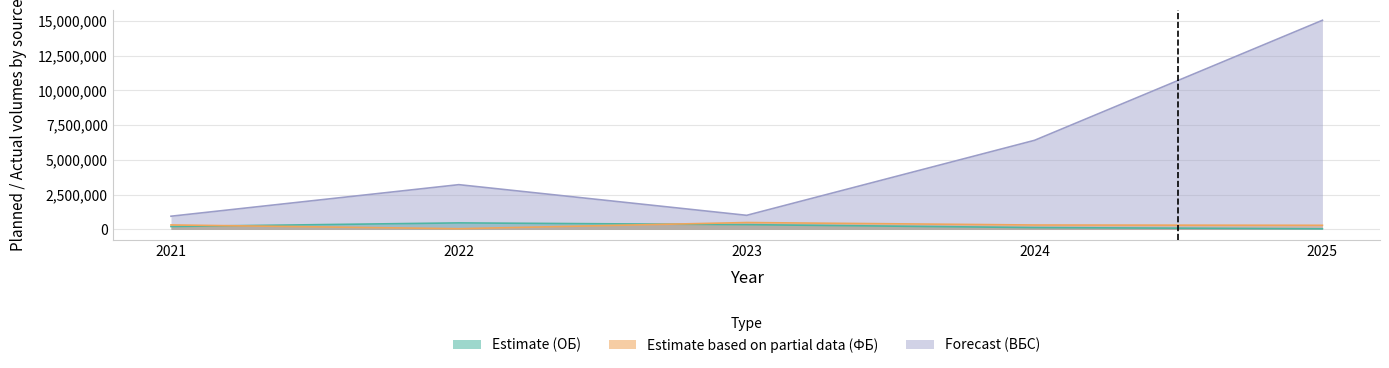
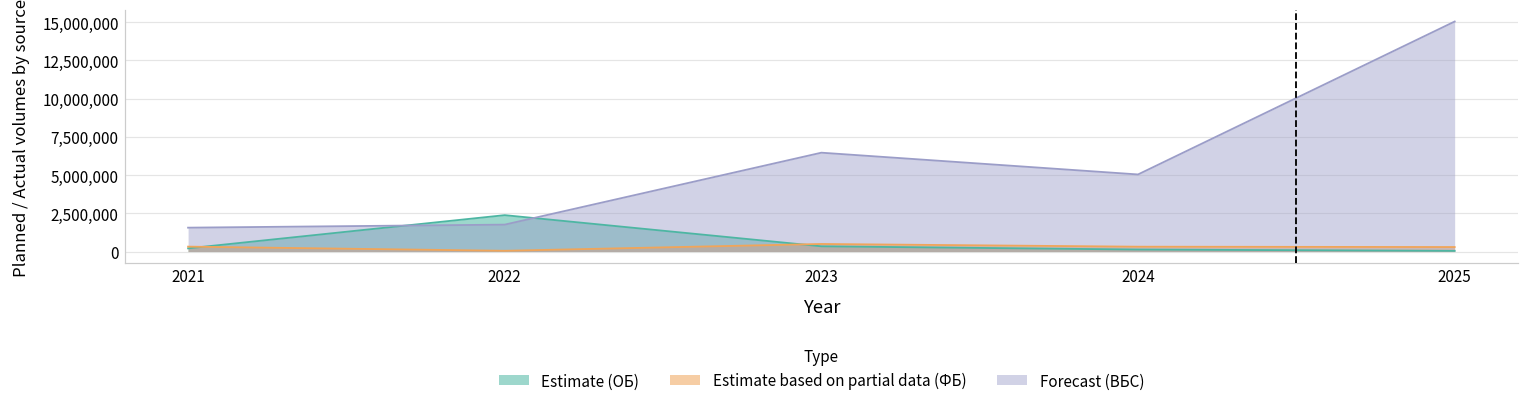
Forecast (ВБС), 2021: 900,000 -> 1,600,000
Estimate (ОБ), 2022: 500,000 -> 2,400,000
Forecast (ВБС), 2022: 3,200,000 -> 1,800,000
Forecast (ВБС), 2023: 1,000,000 -> 6,500,000
Forecast (ВБС), 2024: 6,400,000 -> 5,000,000
